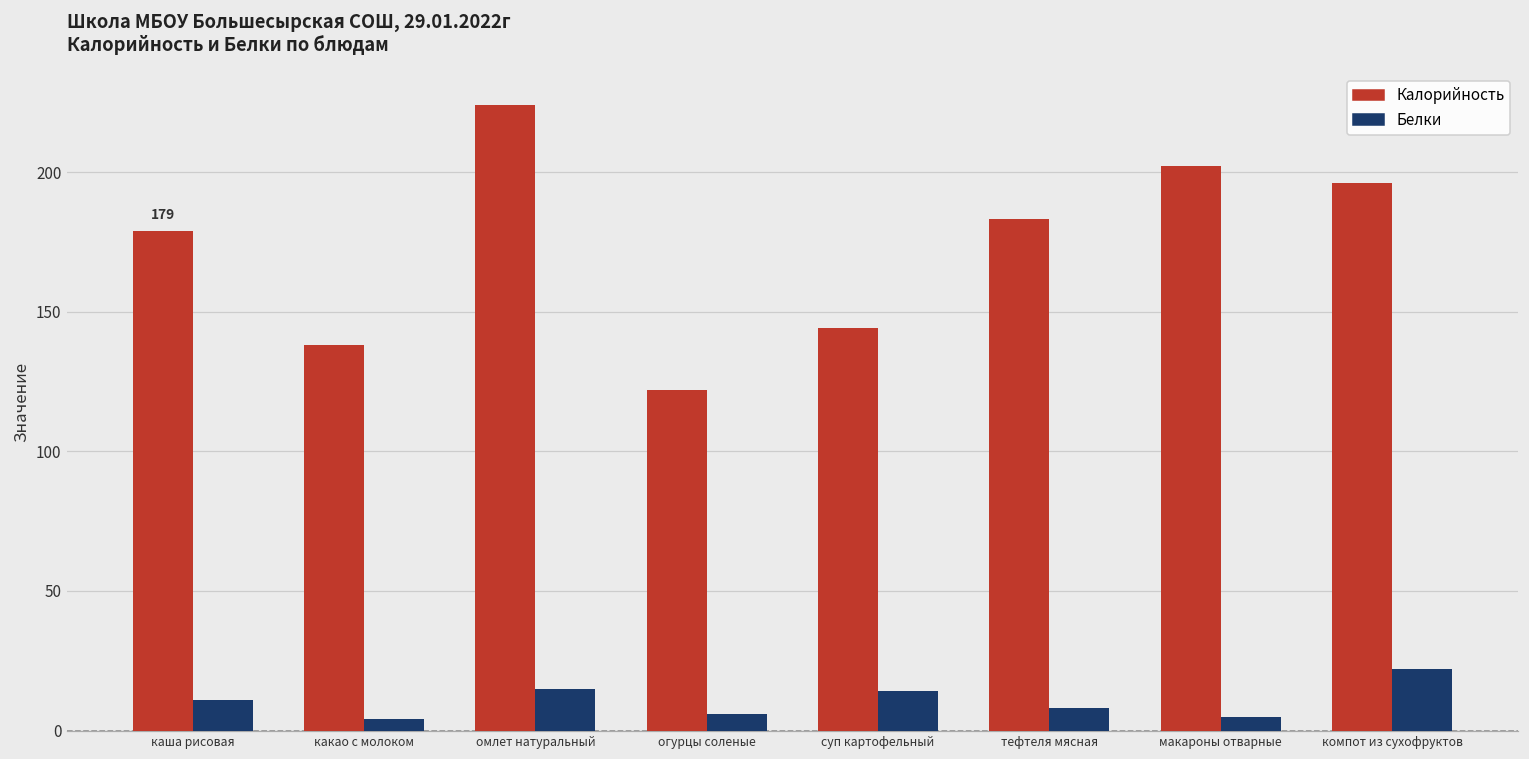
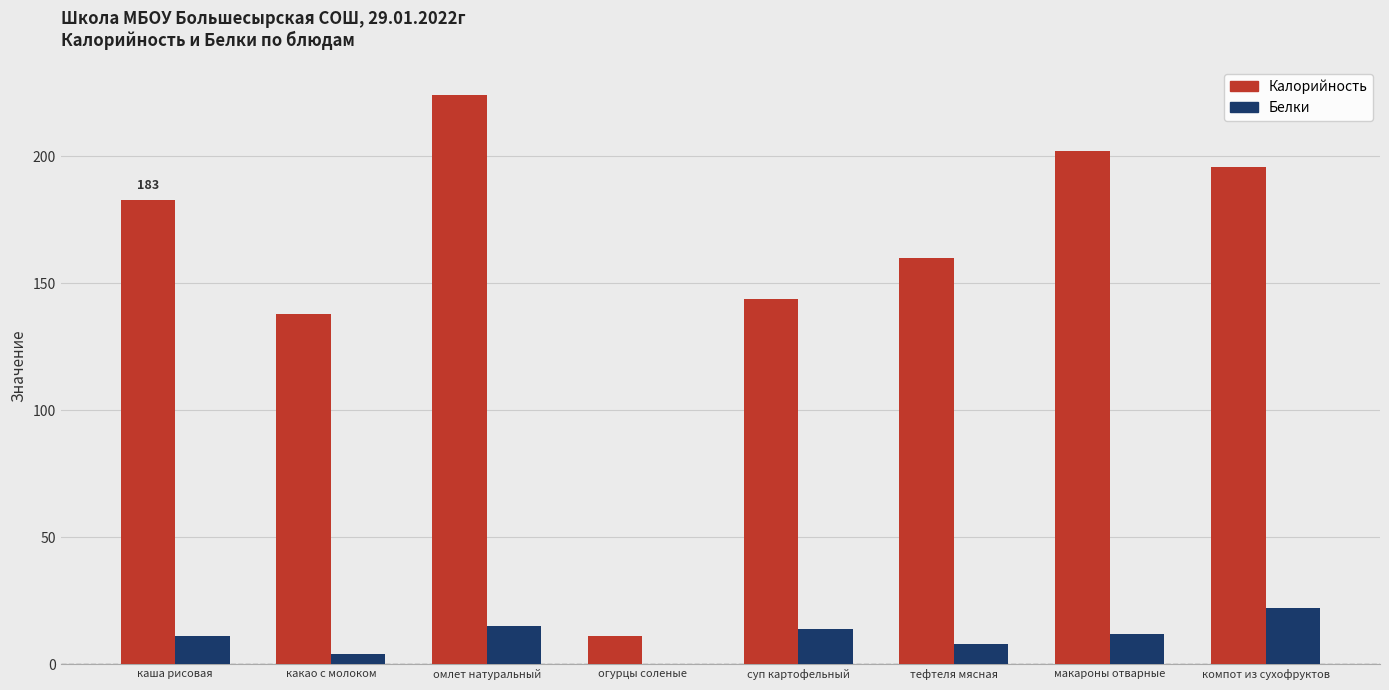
Калорийность, каша рисовая: 179 -> 183
Калорийность, огурцы соленые: 122 -> 11
Белки, огурцы соленые: 6 -> 0
Калорийность, тефтеля мясная: 183 -> 160
Белки, макароны отварные: 5 -> 12
